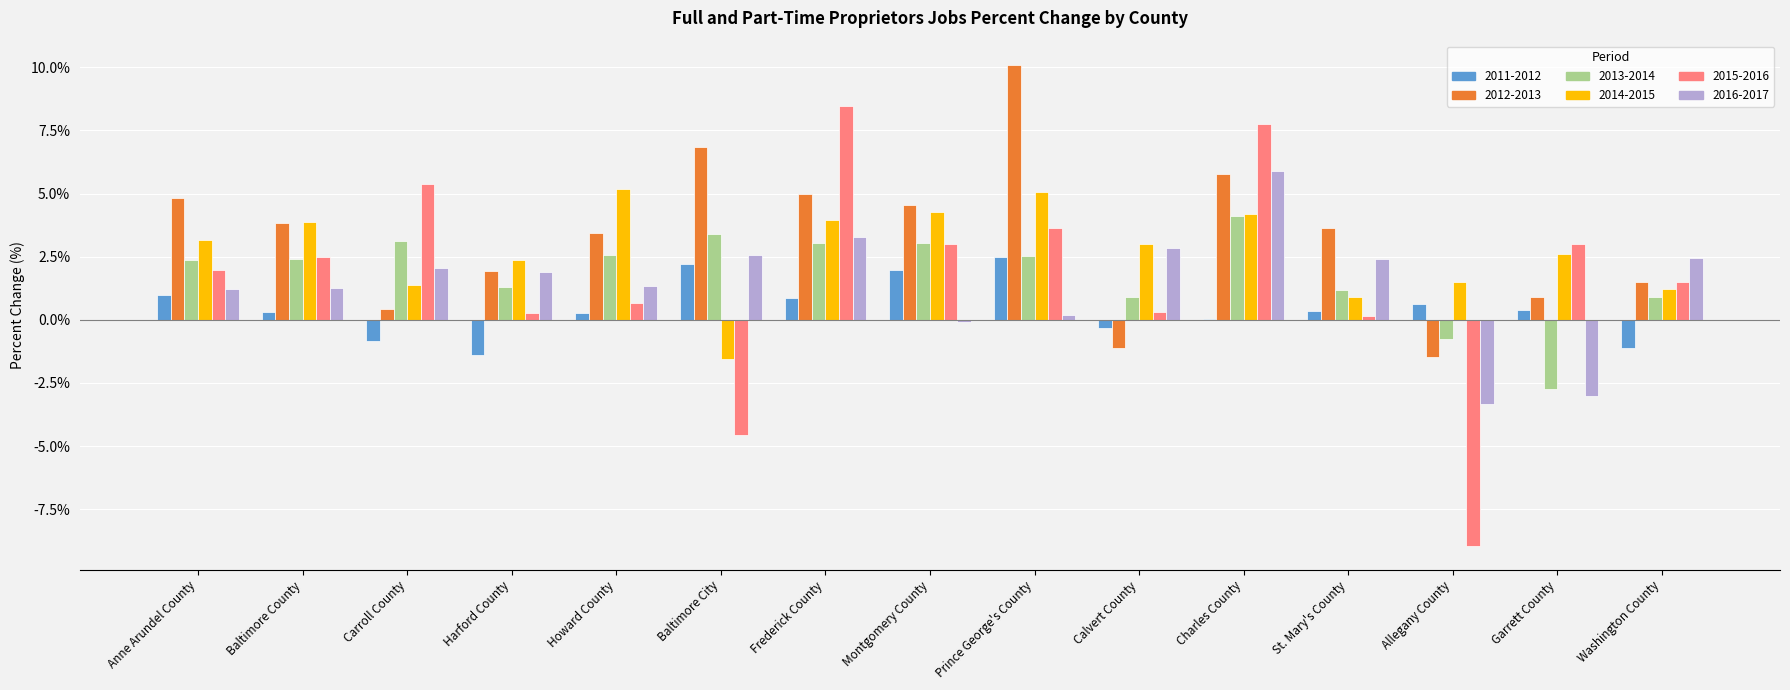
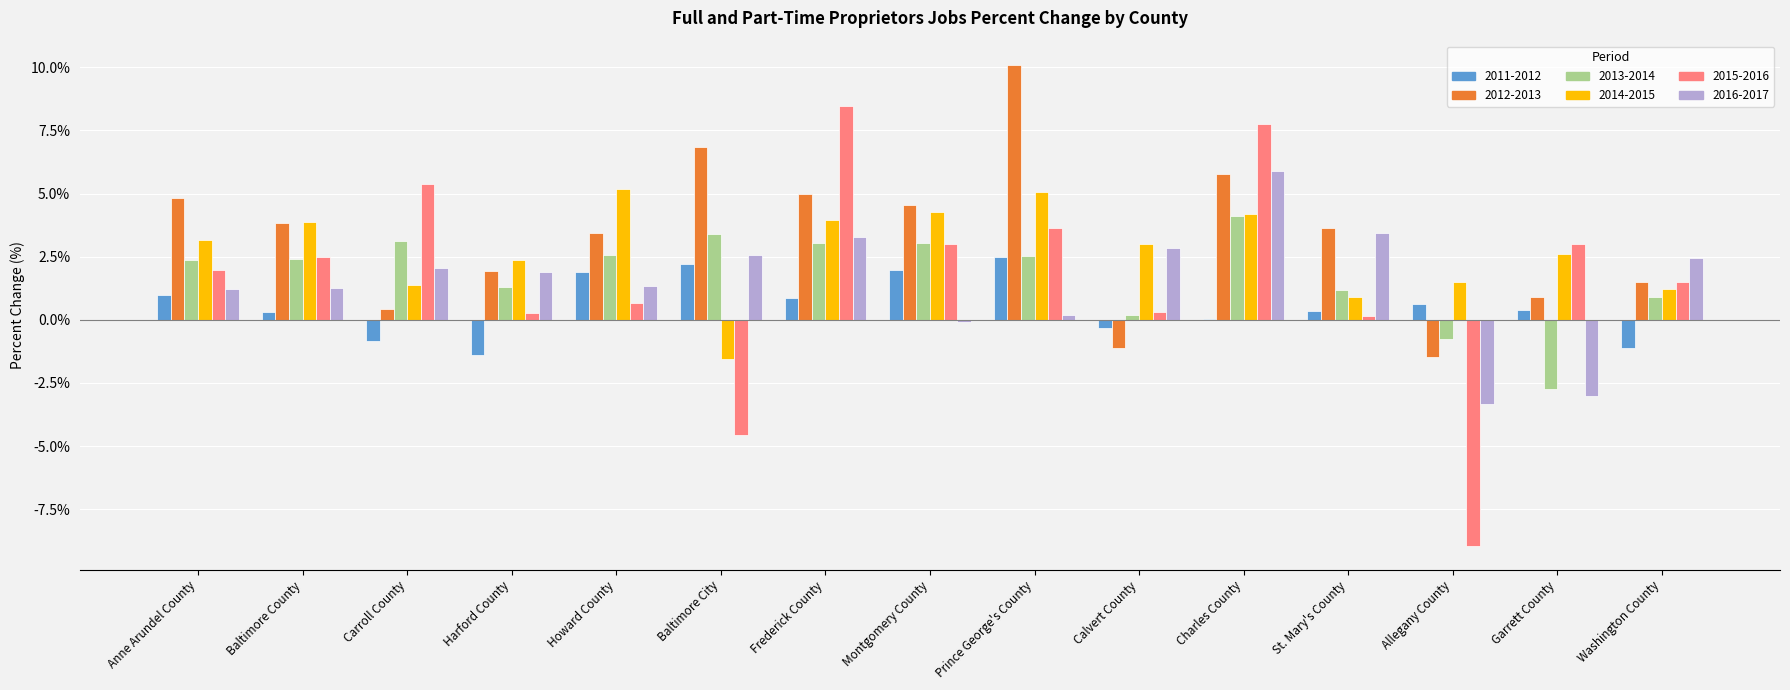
2011-2012, Howard County: 0.3% -> 1.9%
2013-2014, Calvert County: 0.9% -> 0.2%
2016-2017, St. Mary's County: 2.4% -> 3.4%
